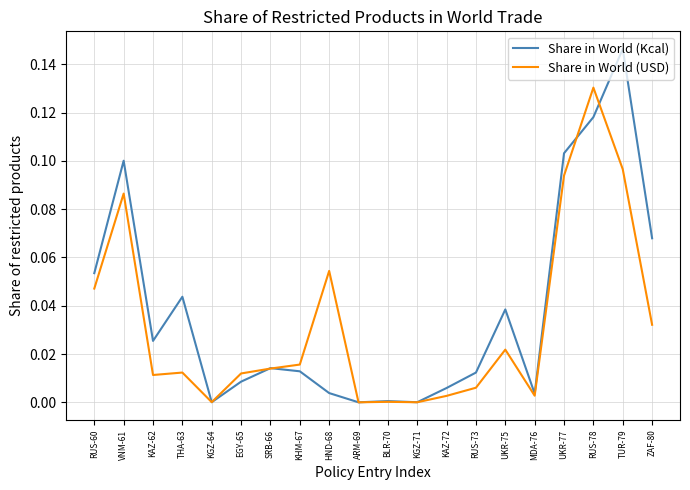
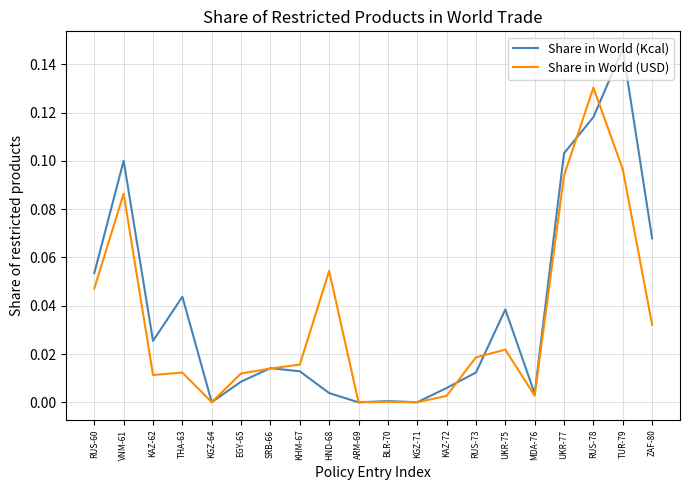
Share in World (USD), RUS-73: 0.006 -> 0.019
